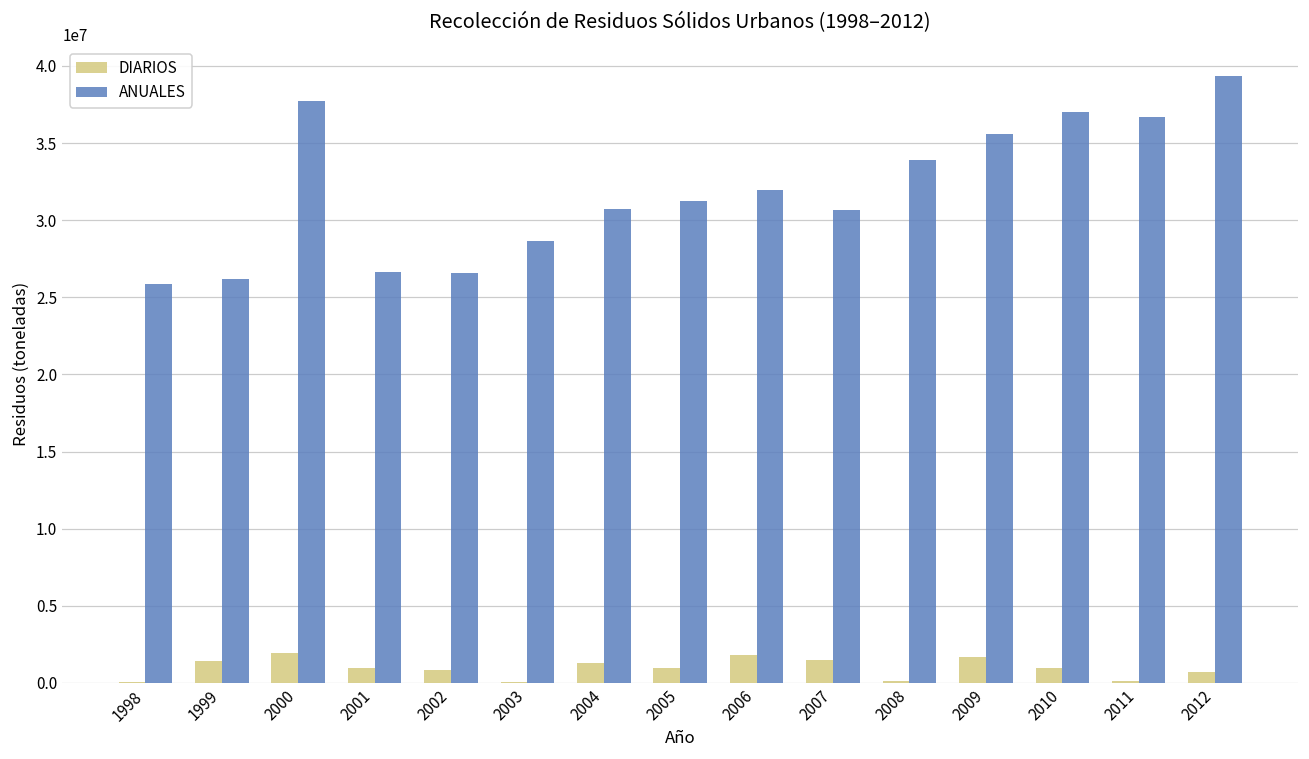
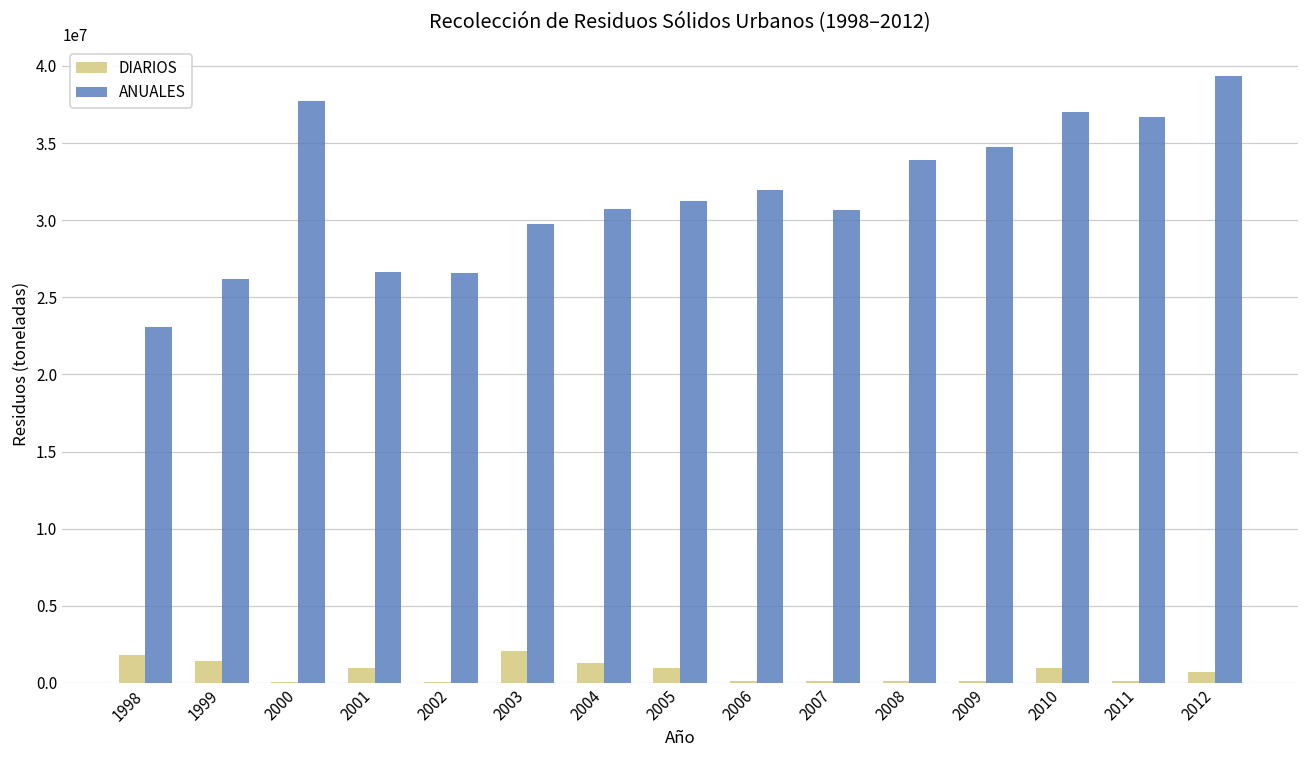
DIARIOS, 1998: 100000 -> 1800000
ANUALES, 1998: 25900000 -> 23100000
DIARIOS, 2000: 2000000 -> 100000
DIARIOS, 2002: 800000 -> 100000
DIARIOS, 2003: 100000 -> 2100000
ANUALES, 2003: 28600000 -> 29700000
DIARIOS, 2006: 1800000 -> 100000
DIARIOS, 2007: 1500000 -> 100000
DIARIOS, 2009: 1600000 -> 100000
ANUALES, 2009: 35600000 -> 34700000
